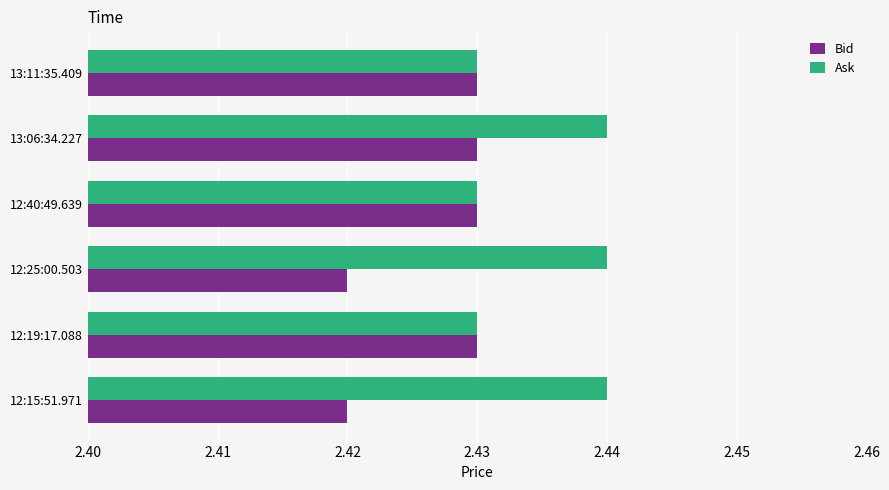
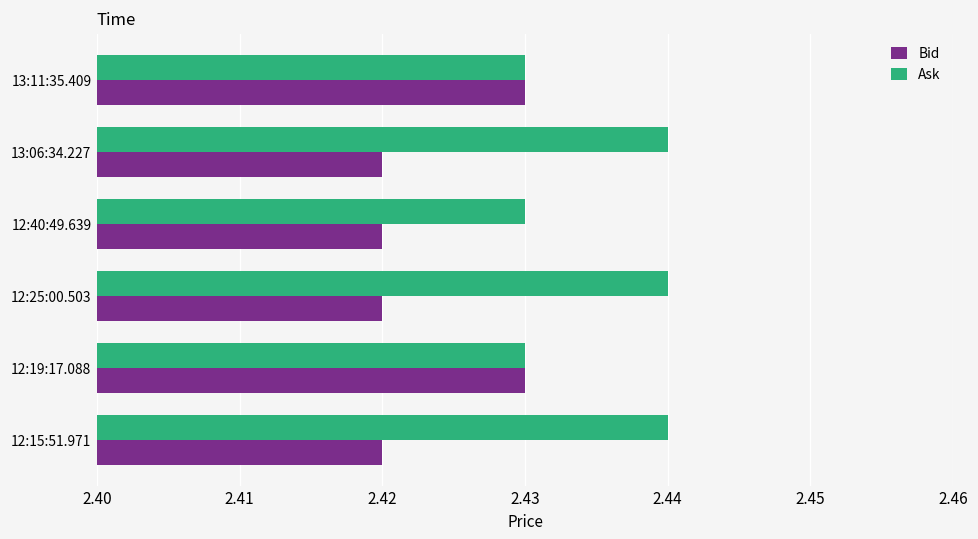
Bid, 13:06:34.227: 2.43 -> 2.42
Bid, 12:40:49.639: 2.43 -> 2.42
